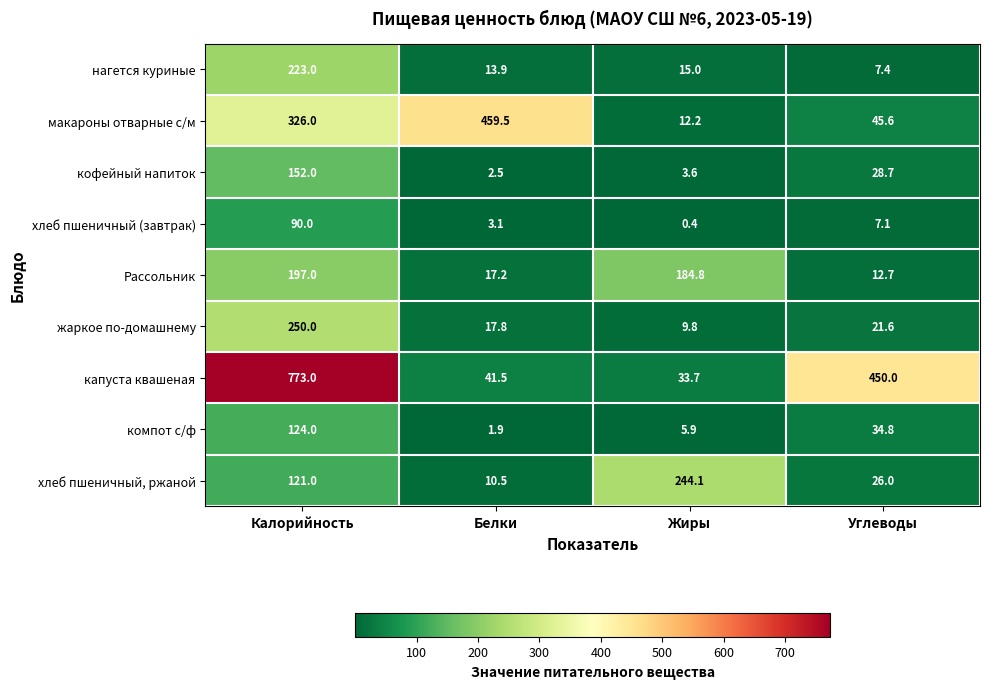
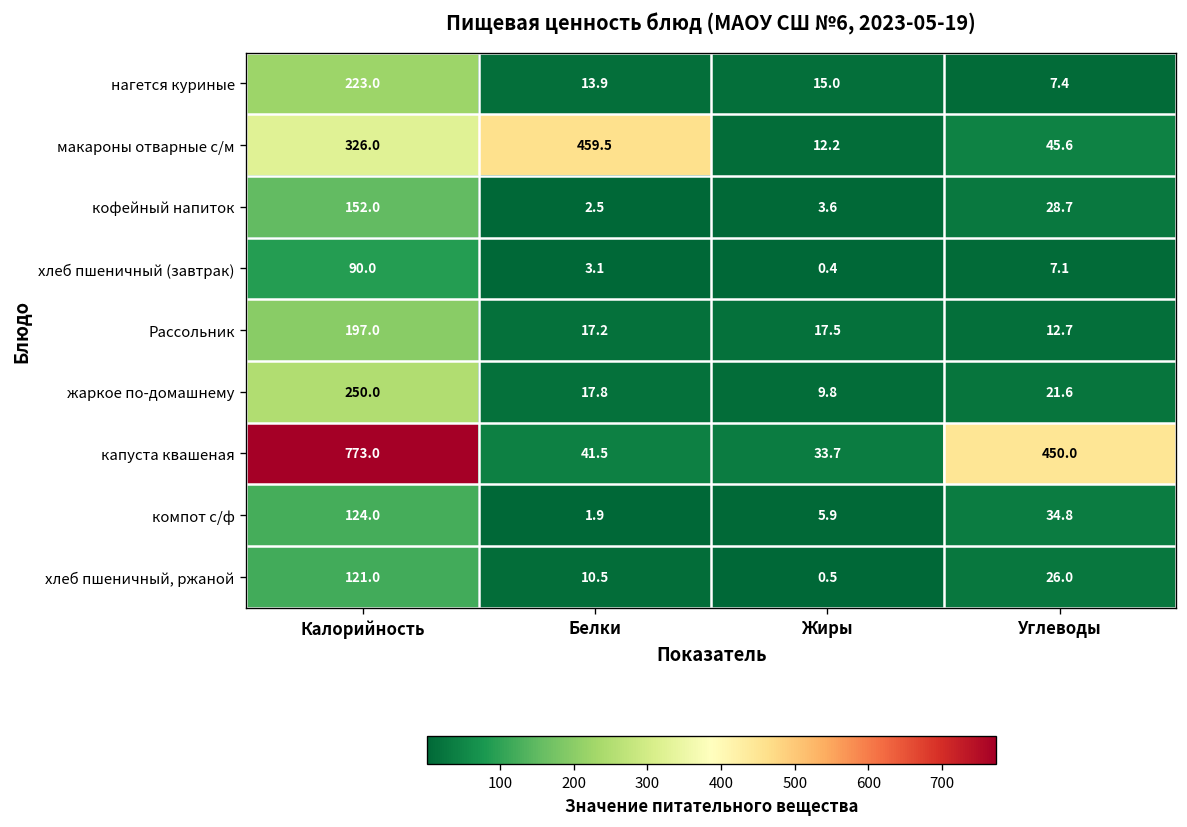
Рассольник, Жиры: 184.8 -> 17.5
хлеб пшеничный, ржаной, Жиры: 244.1 -> 0.5
